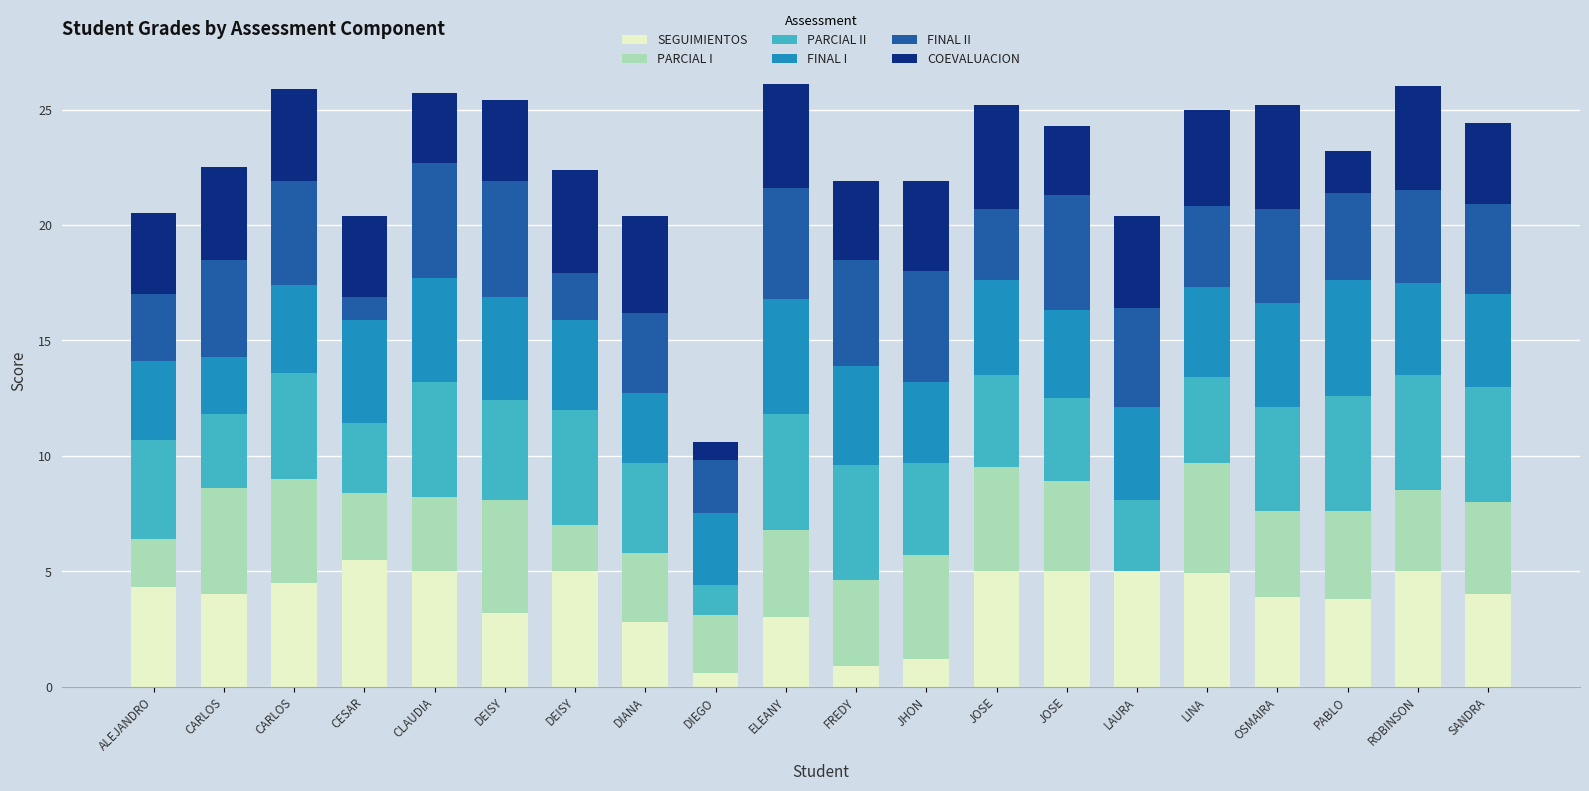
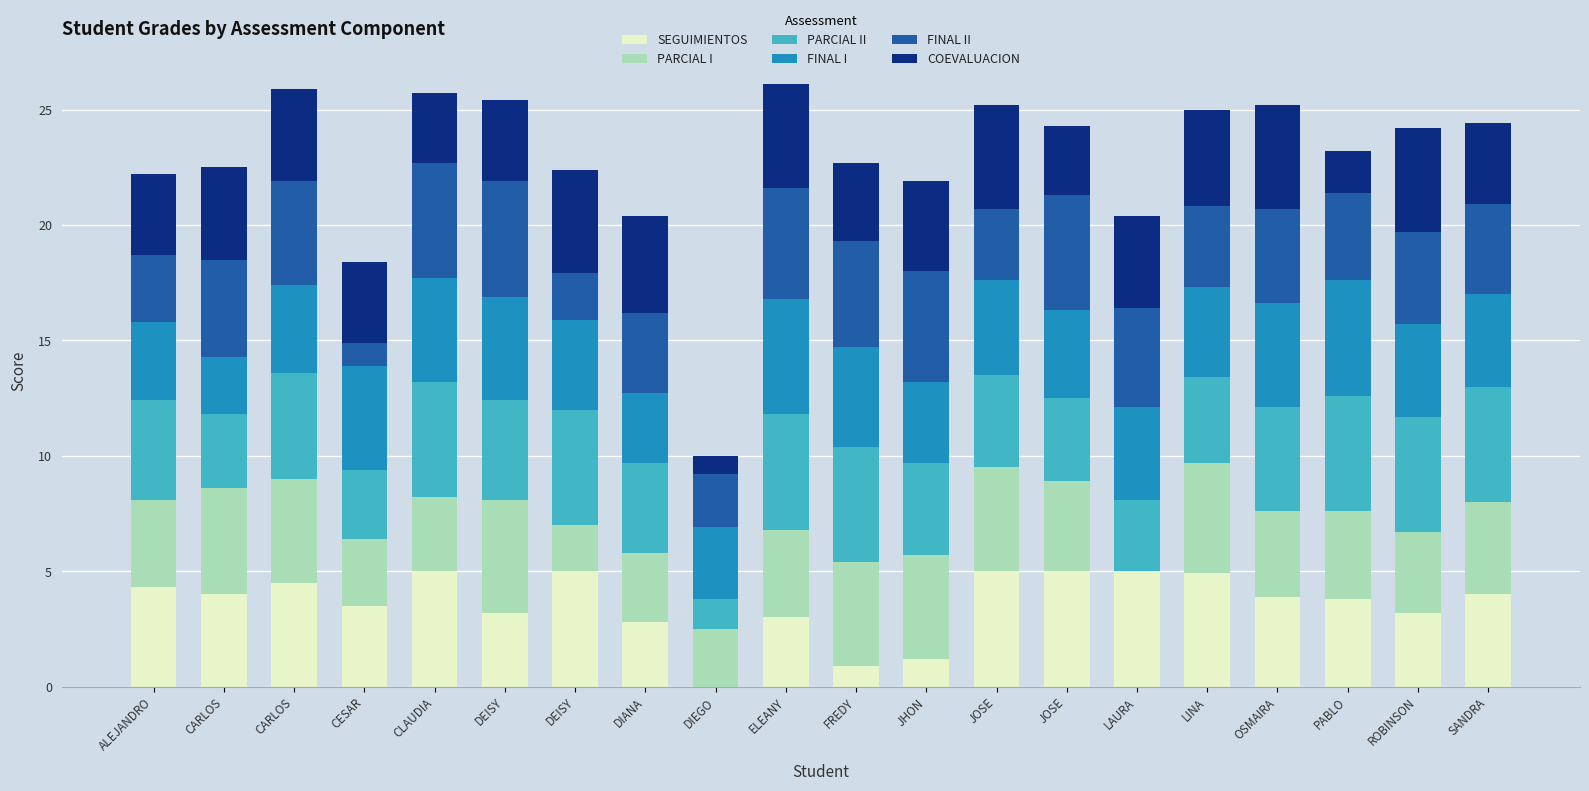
PARCIAL I, ALEJANDRO: 2.1 -> 3.8
SEGUIMIENTOS, CESAR: 5.5 -> 3.5
SEGUIMIENTOS, DIEGO: 0.6 -> 0.0
PARCIAL I, FREDY: 3.7 -> 4.5
SEGUIMIENTOS, ROBINSON: 5.0 -> 3.2
